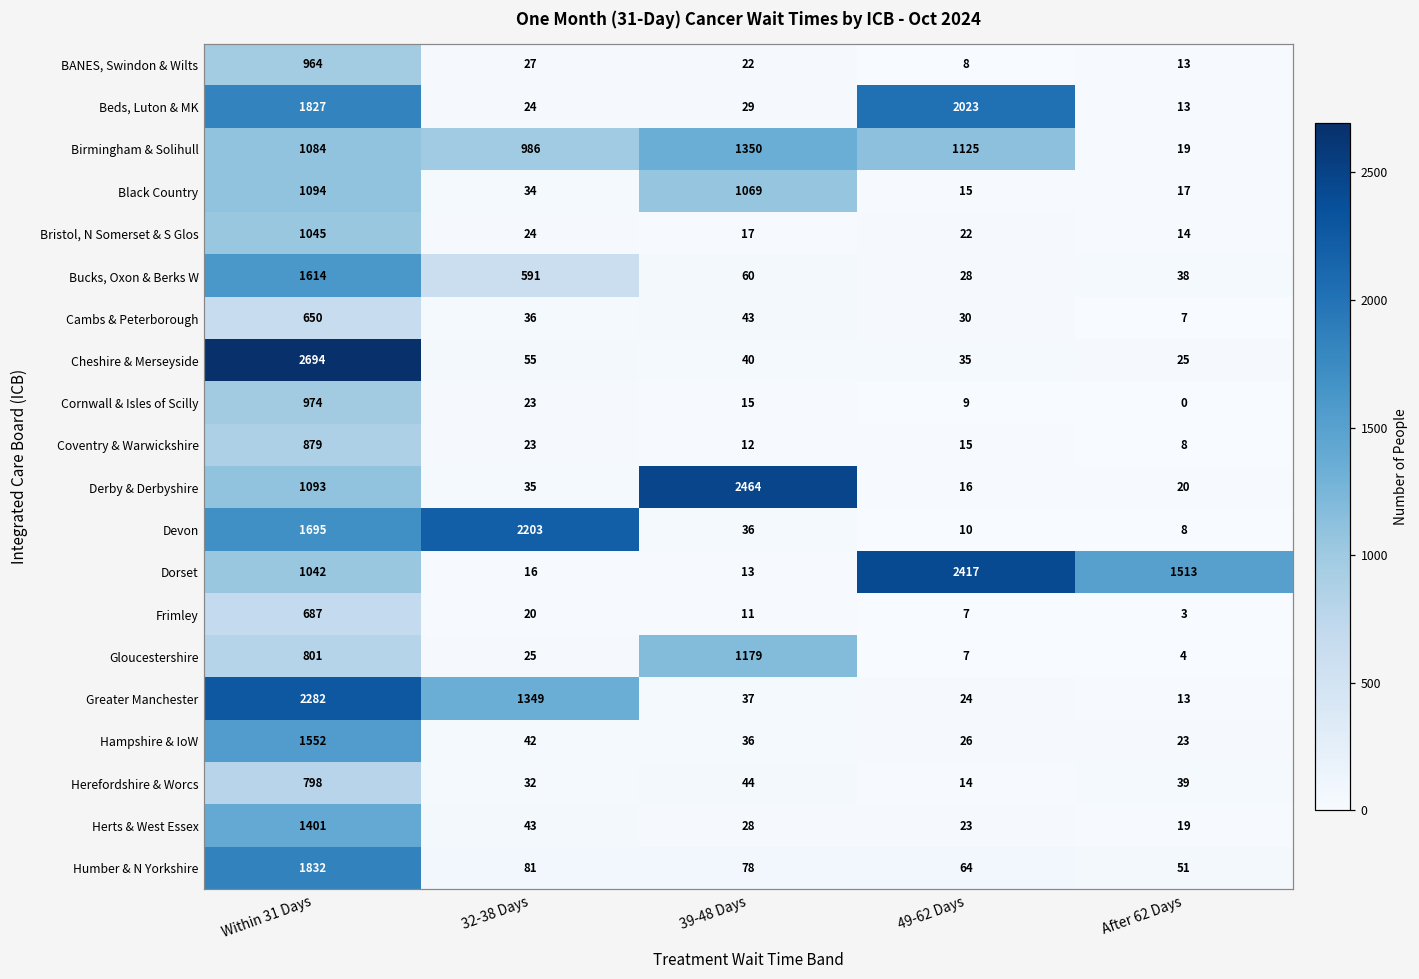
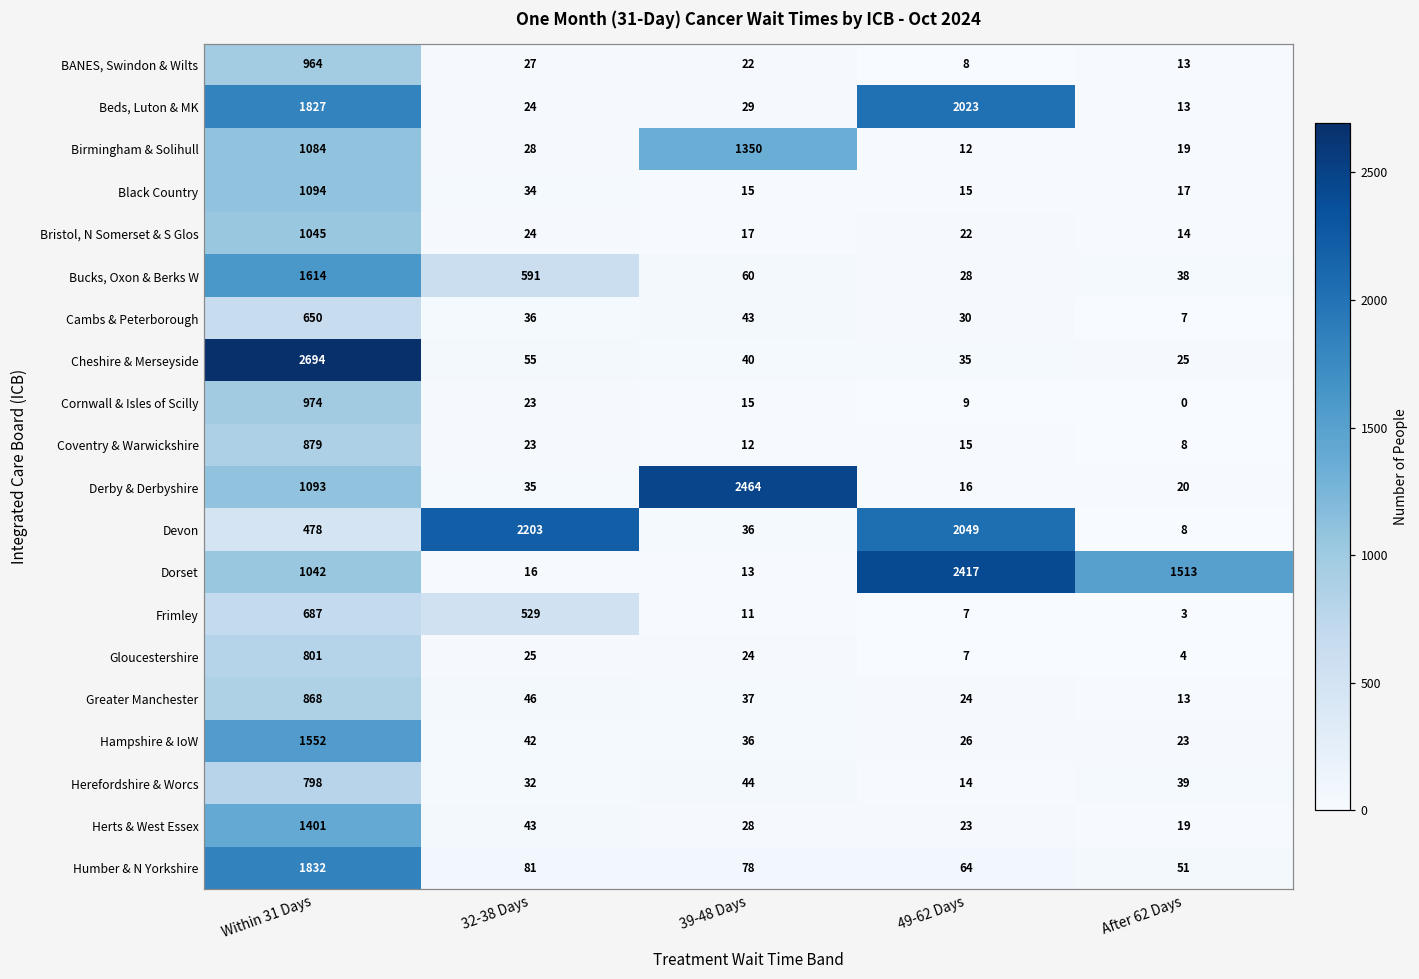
Birmingham & Solihull, 32-38 Days: 986 -> 28
Birmingham & Solihull, 49-62 Days: 1125 -> 12
Black Country, 39-48 Days: 1069 -> 15
Devon, Within 31 Days: 1695 -> 478
Devon, 49-62 Days: 10 -> 2049
Frimley, 32-38 Days: 20 -> 529
Gloucestershire, 39-48 Days: 1179 -> 24
Greater Manchester, Within 31 Days: 2282 -> 868
Greater Manchester, 32-38 Days: 1349 -> 46
